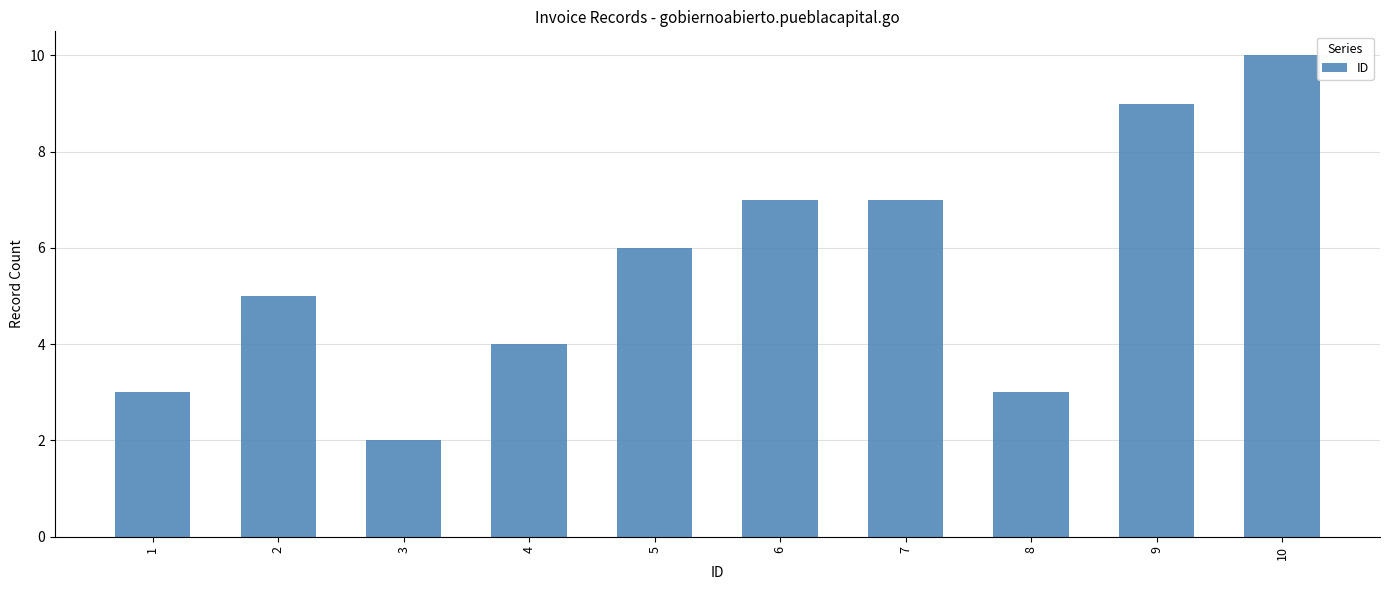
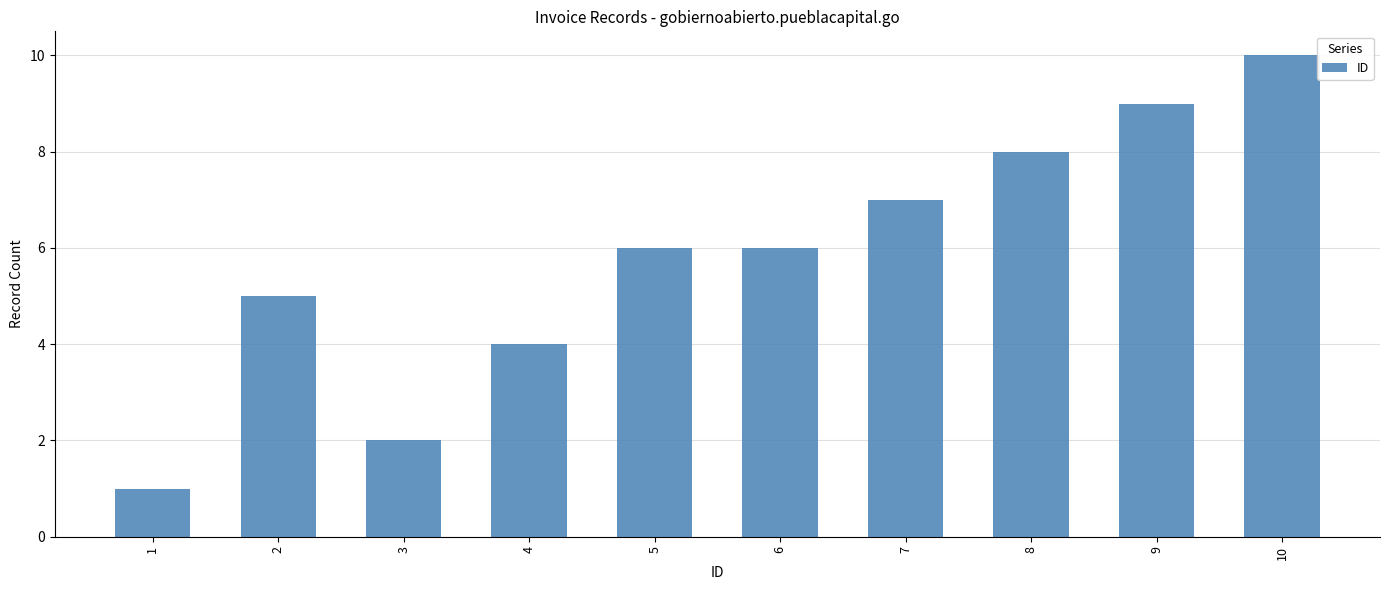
1: 3 -> 1
6: 7 -> 6
8: 3 -> 8
